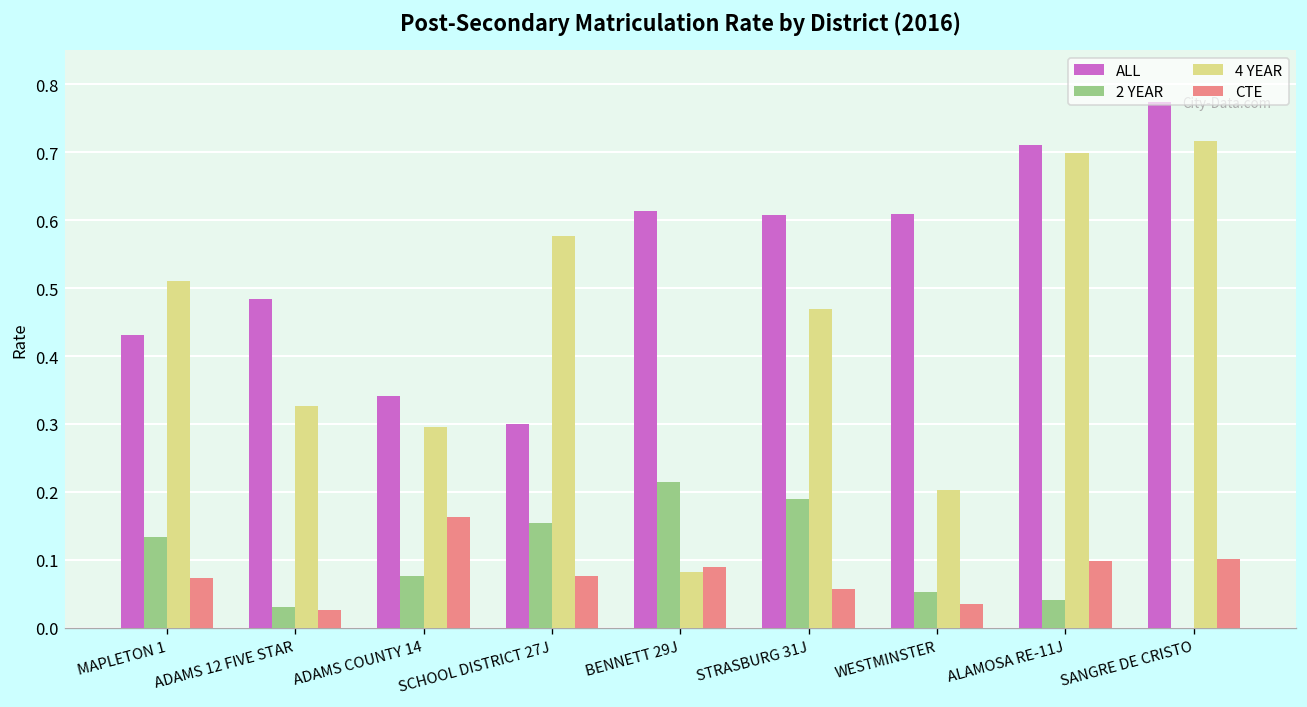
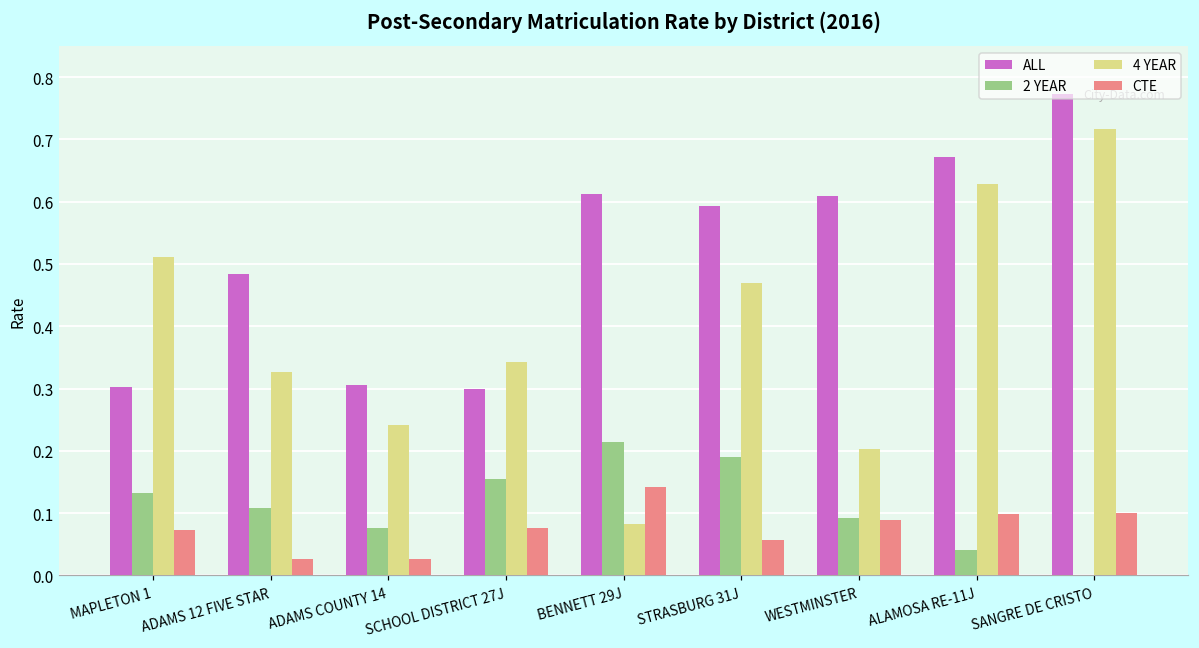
ALL, MAPLETON 1: 0.43 -> 0.30
2 YEAR, ADAMS 12 FIVE STAR: 0.03 -> 0.11
ALL, ADAMS COUNTY 14: 0.34 -> 0.31
4 YEAR, ADAMS COUNTY 14: 0.30 -> 0.24
CTE, ADAMS COUNTY 14: 0.16 -> 0.03
4 YEAR, SCHOOL DISTRICT 27J: 0.58 -> 0.34
CTE, BENNETT 29J: 0.09 -> 0.14
ALL, STRASBURG 31J: 0.61 -> 0.59
2 YEAR, WESTMINSTER: 0.05 -> 0.09
CTE, WESTMINSTER: 0.04 -> 0.09
ALL, ALAMOSA RE-11J: 0.71 -> 0.67
4 YEAR, ALAMOSA RE-11J: 0.70 -> 0.63
